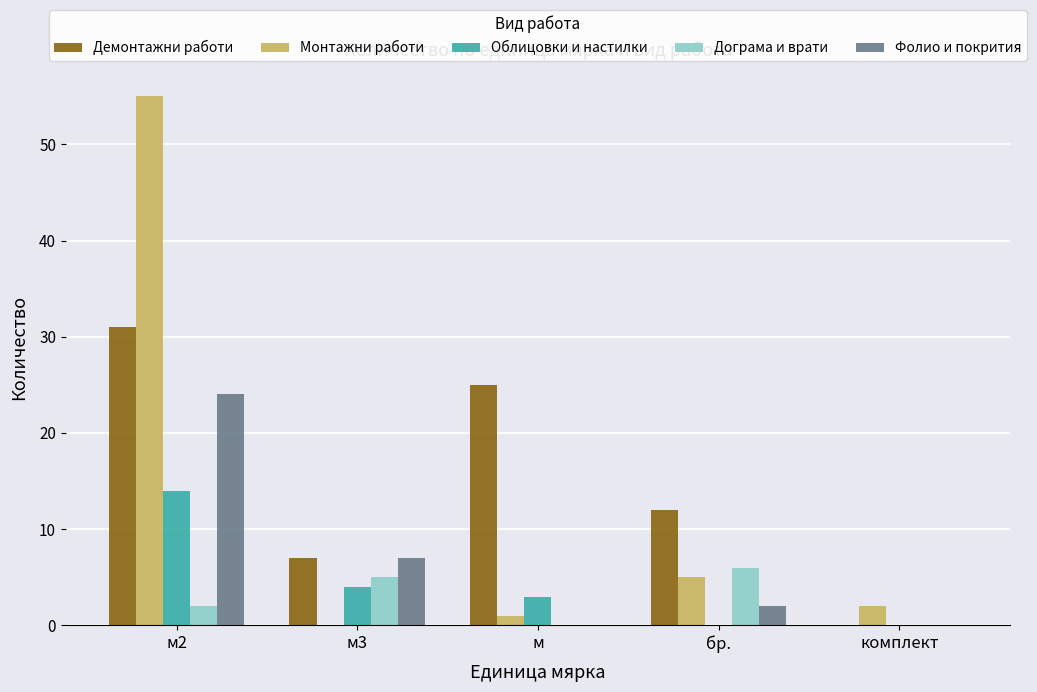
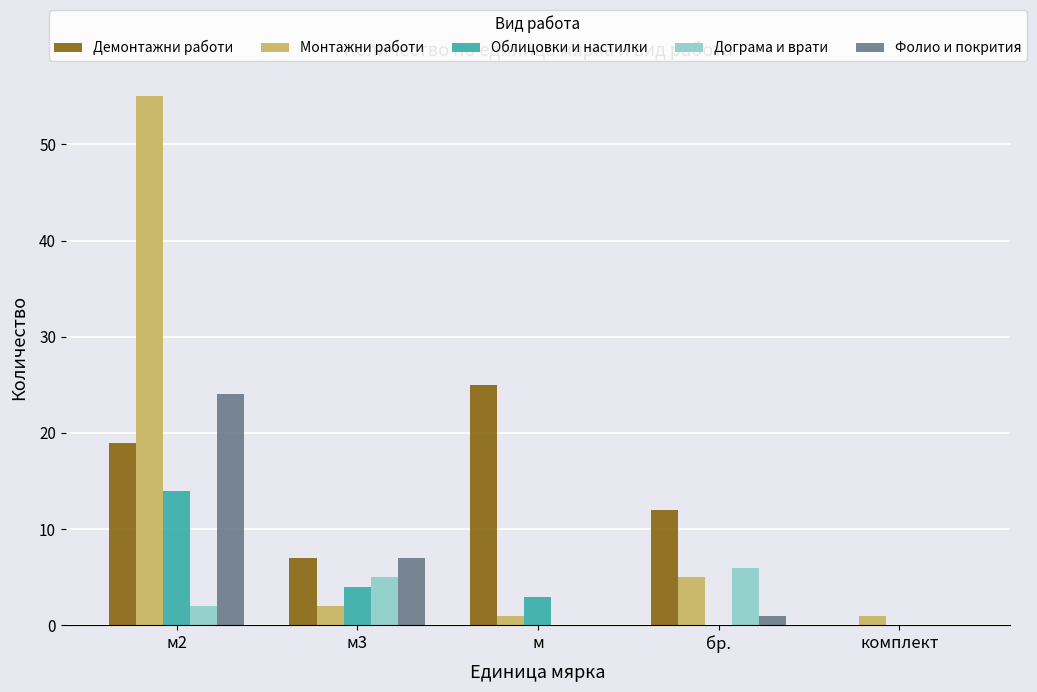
Демонтажни работи, м2: 31 -> 19
Монтажни работи, м3: 0 -> 2
Фолио и покрития, бр.: 2 -> 1
Монтажни работи, комплект: 2 -> 1
